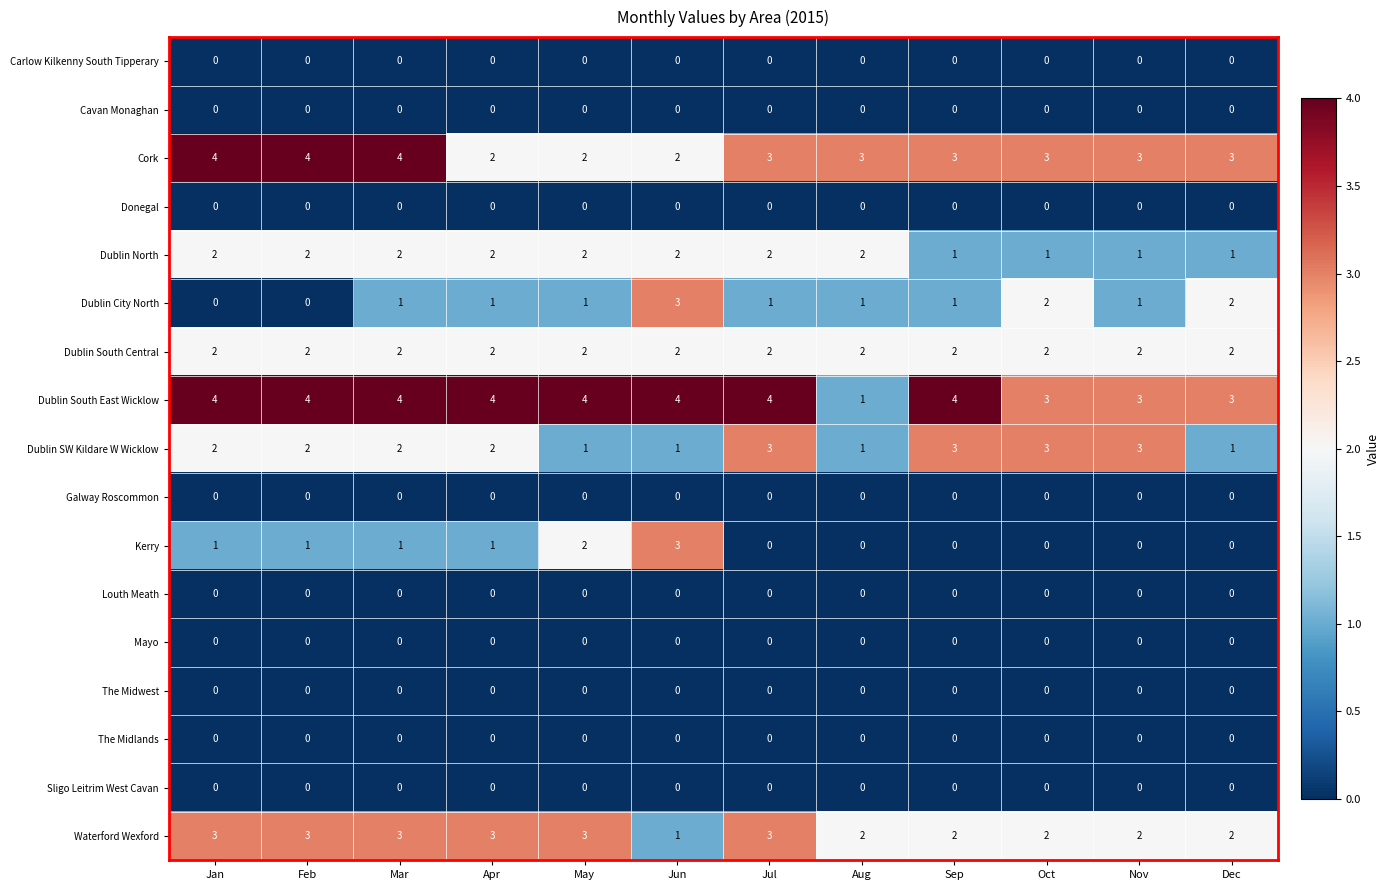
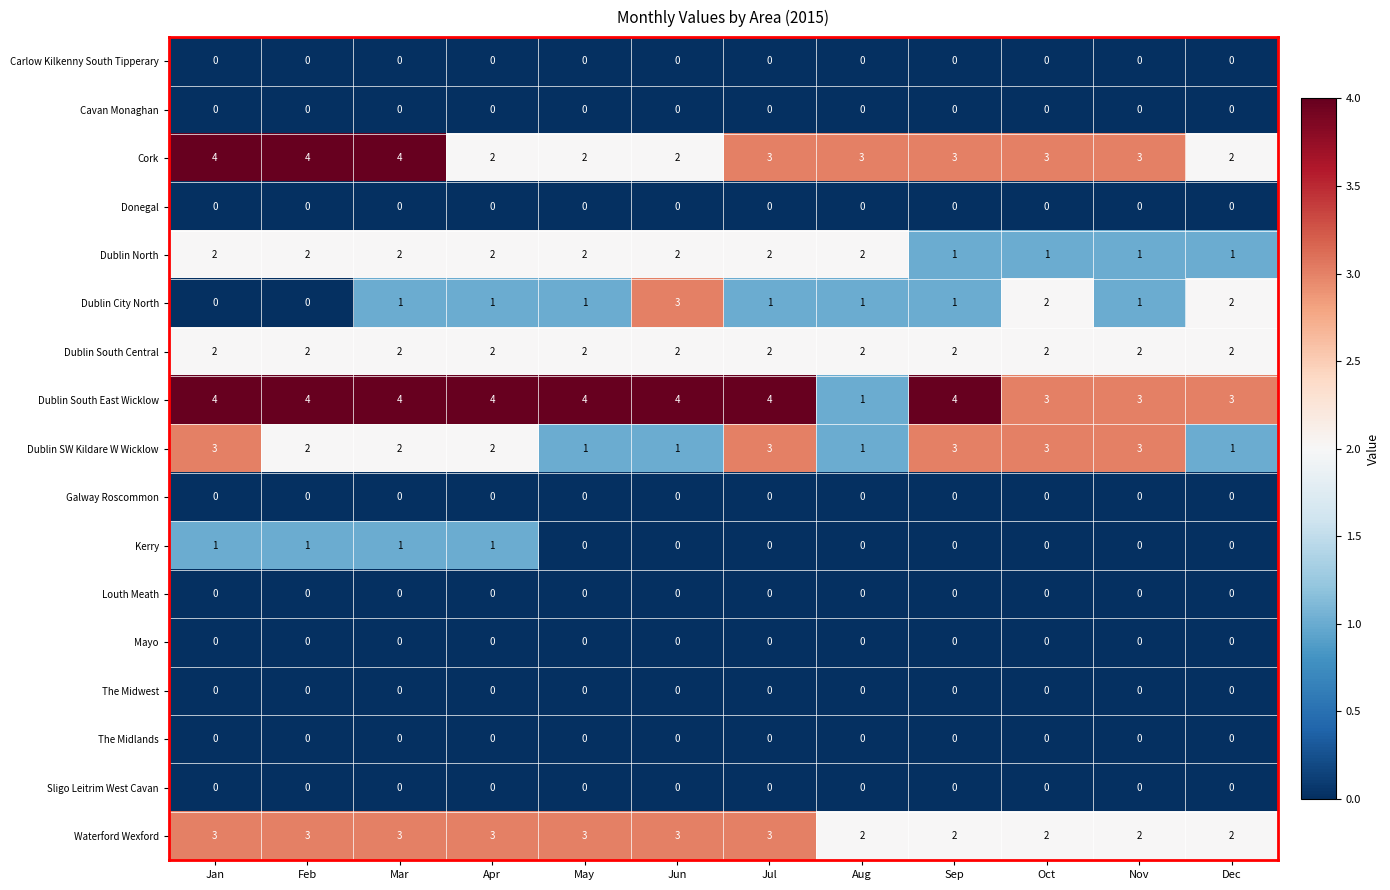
Cork, Dec: 3 -> 2
Dublin SW Kildare W Wicklow, Jan: 2 -> 3
Kerry, May: 2 -> 0
Kerry, Jun: 3 -> 0
Waterford Wexford, Jun: 1 -> 3
